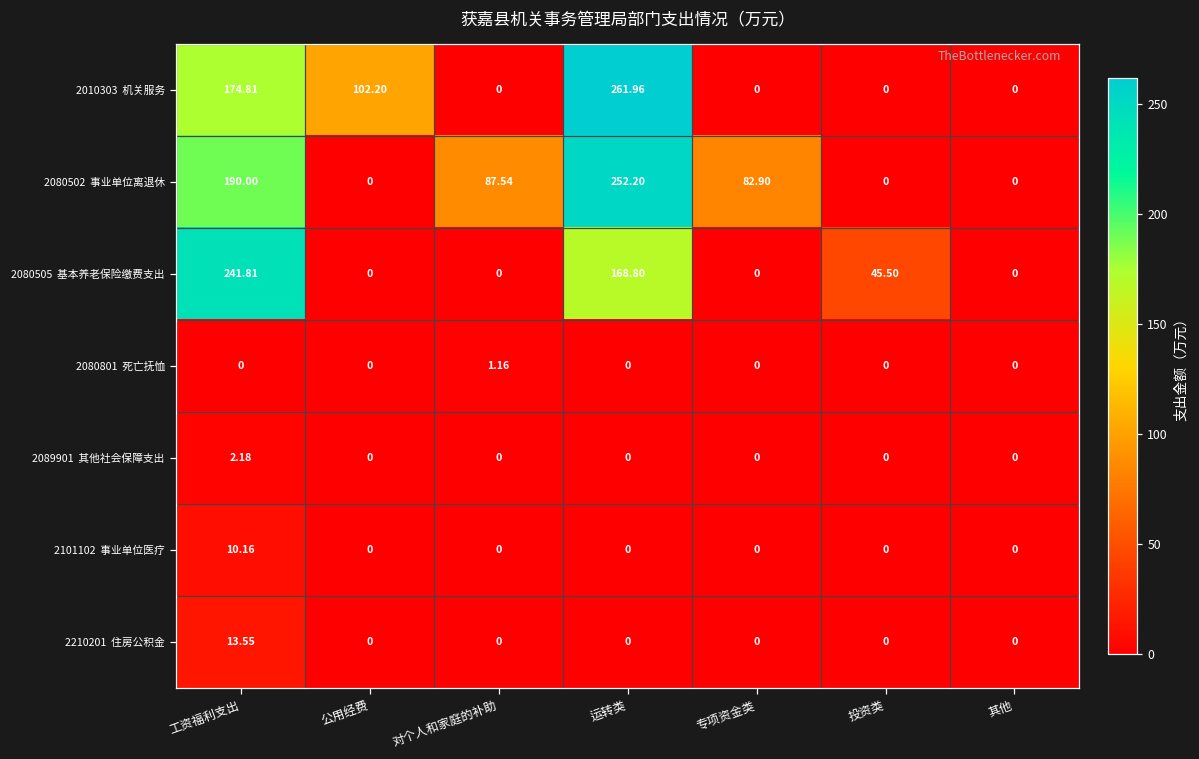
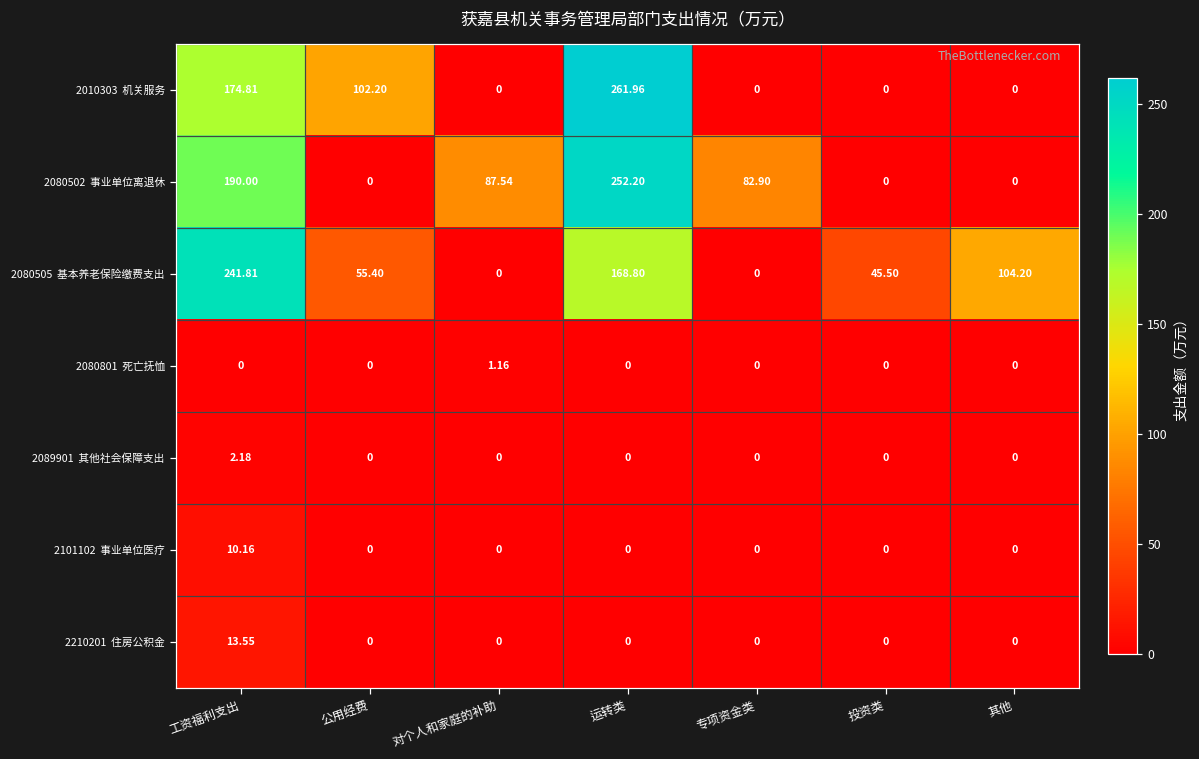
2080505 基本养老保险缴费支出, 公用经费: 0 -> 55.40
2080505 基本养老保险缴费支出, 其他: 0 -> 104.20
